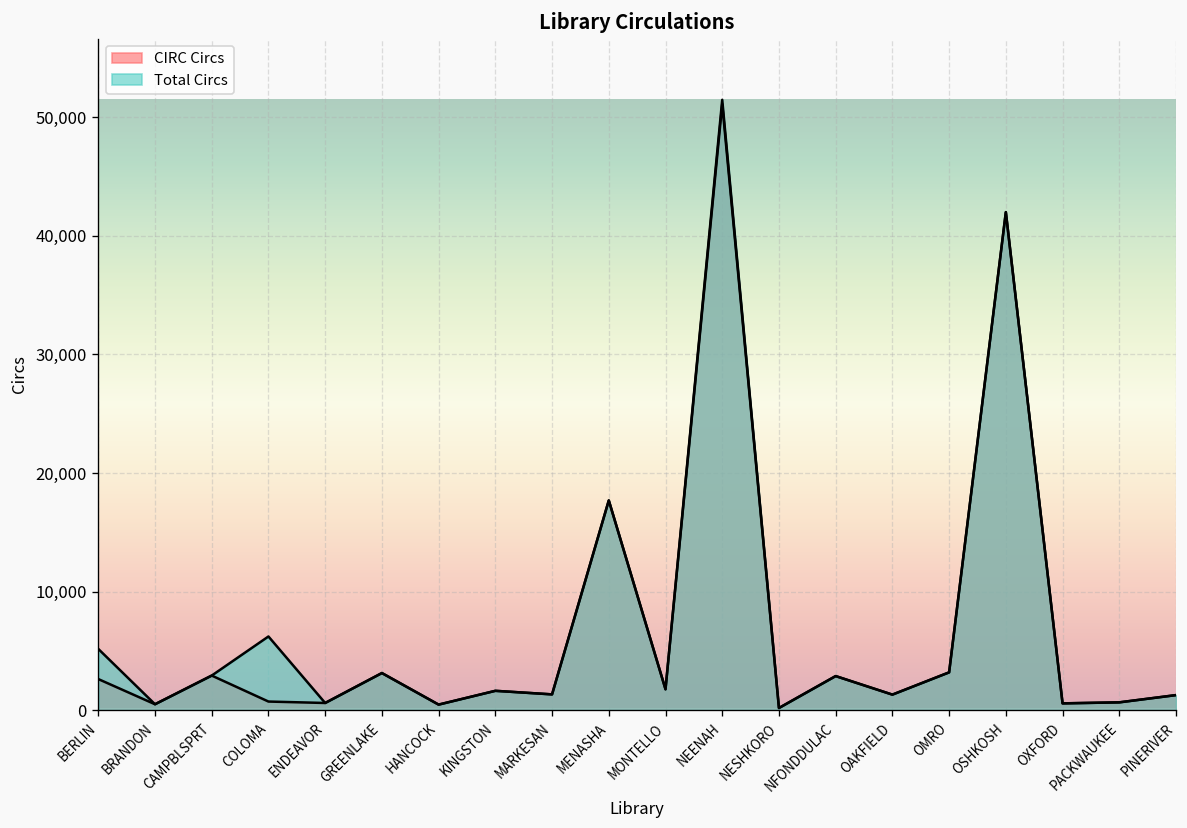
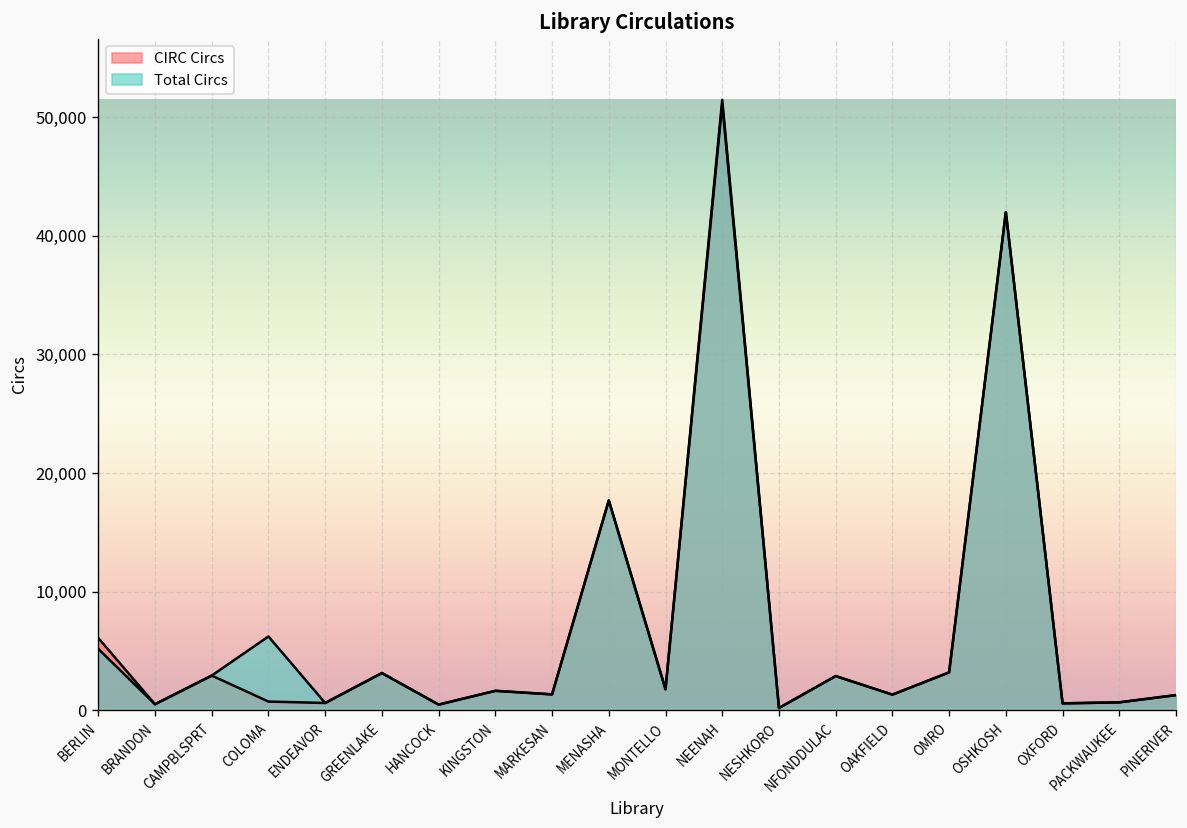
CIRC Circs, BERLIN: 3,000 -> 6,000
